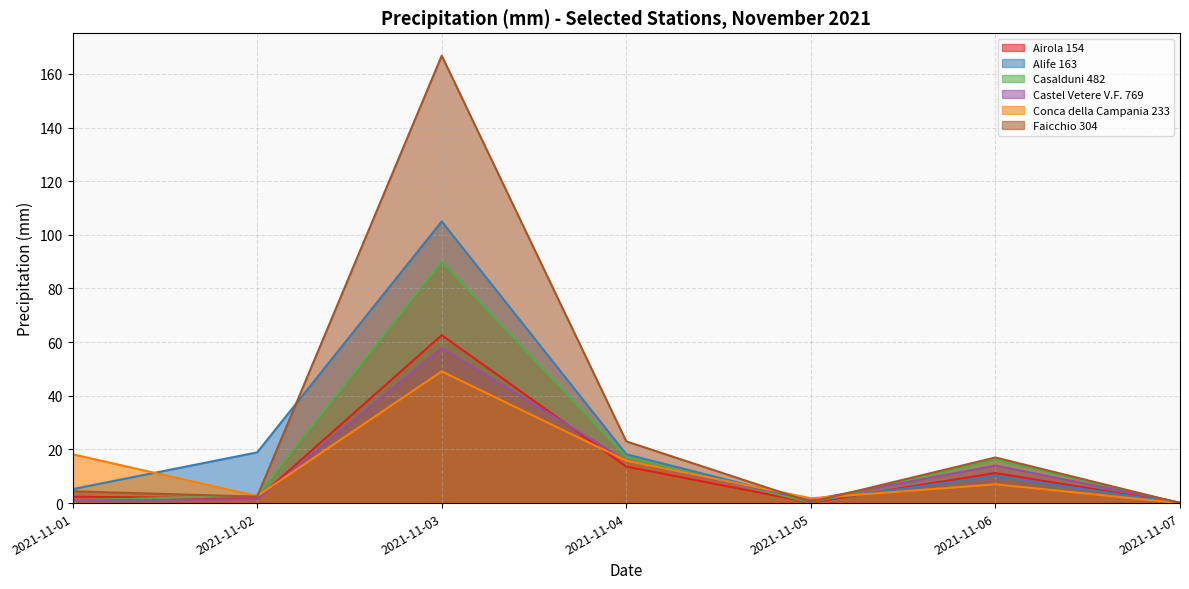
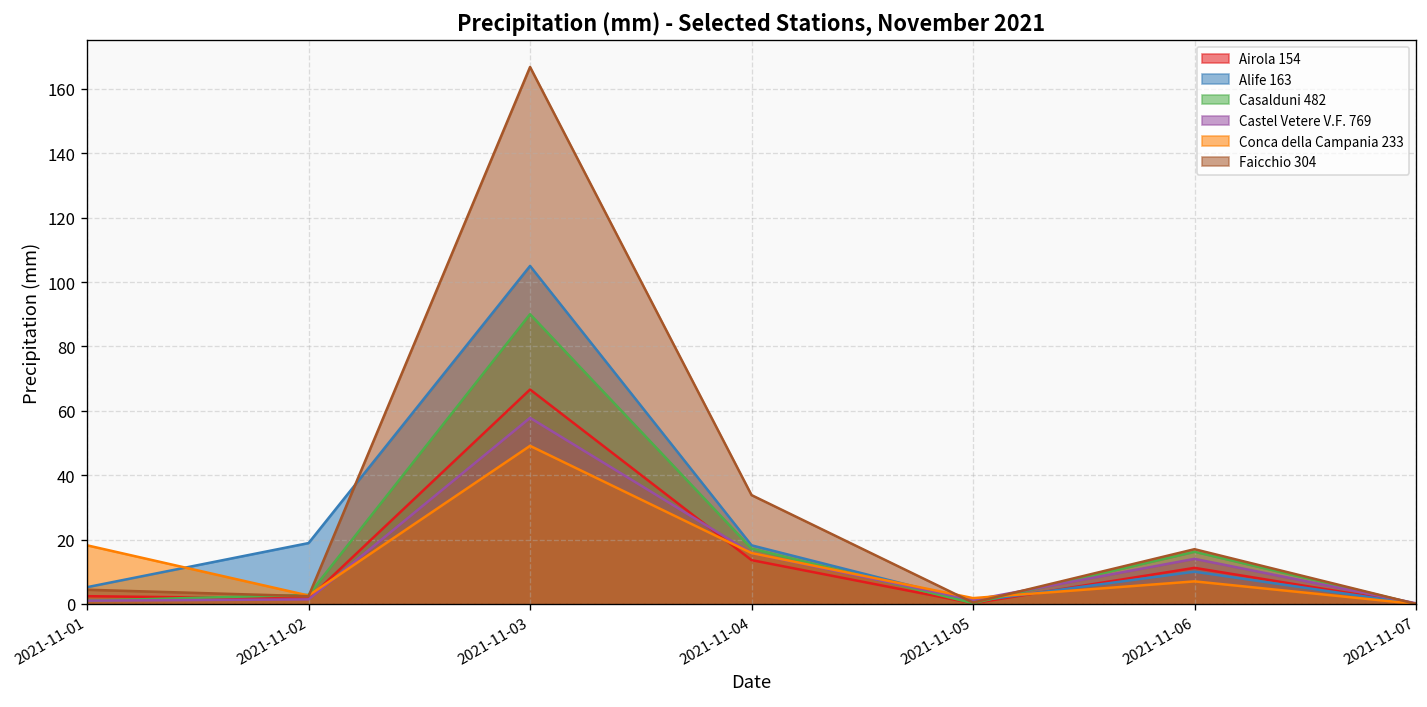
Airola 154, 2021-11-03: 63 -> 67
Faicchio 304, 2021-11-04: 23 -> 34
